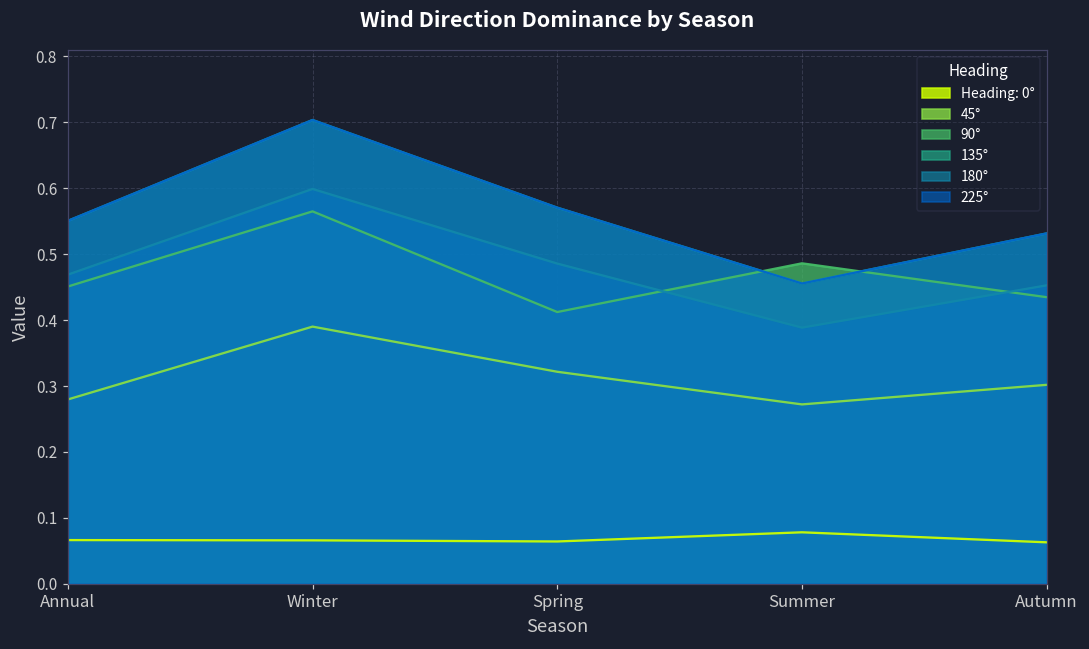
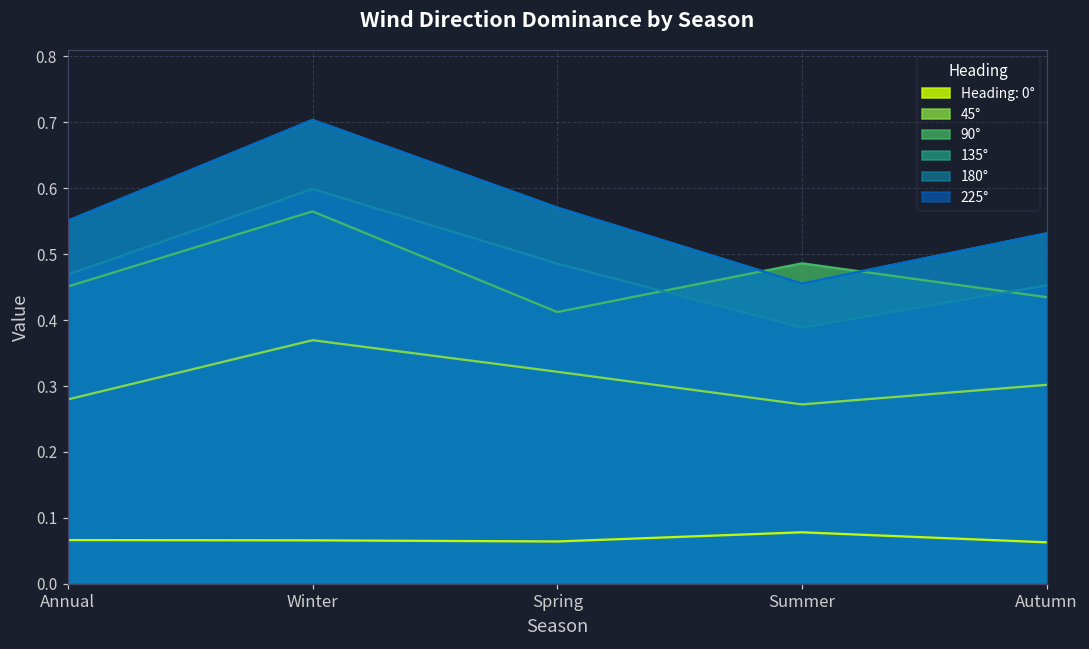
45°, Winter: 0.39 -> 0.37
